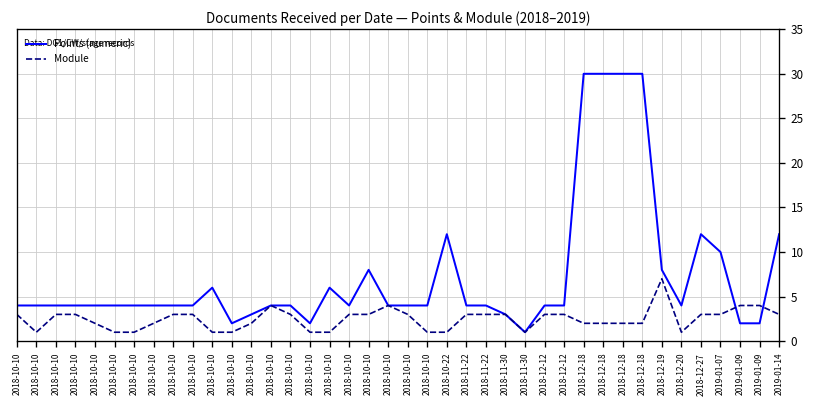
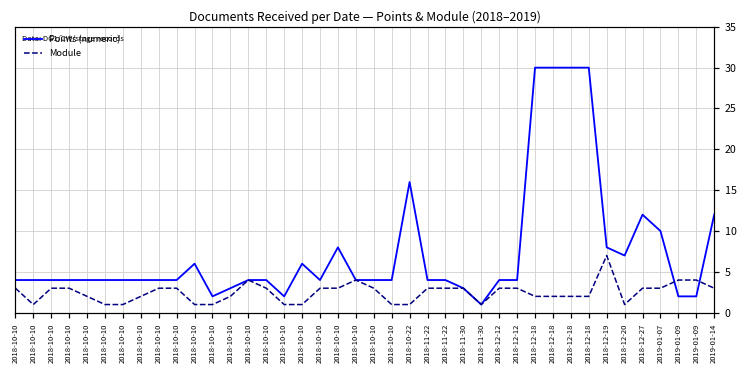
Points (numeric), 2018-10-22: 12 -> 16
Points (numeric), 2018-12-20: 4 -> 7
